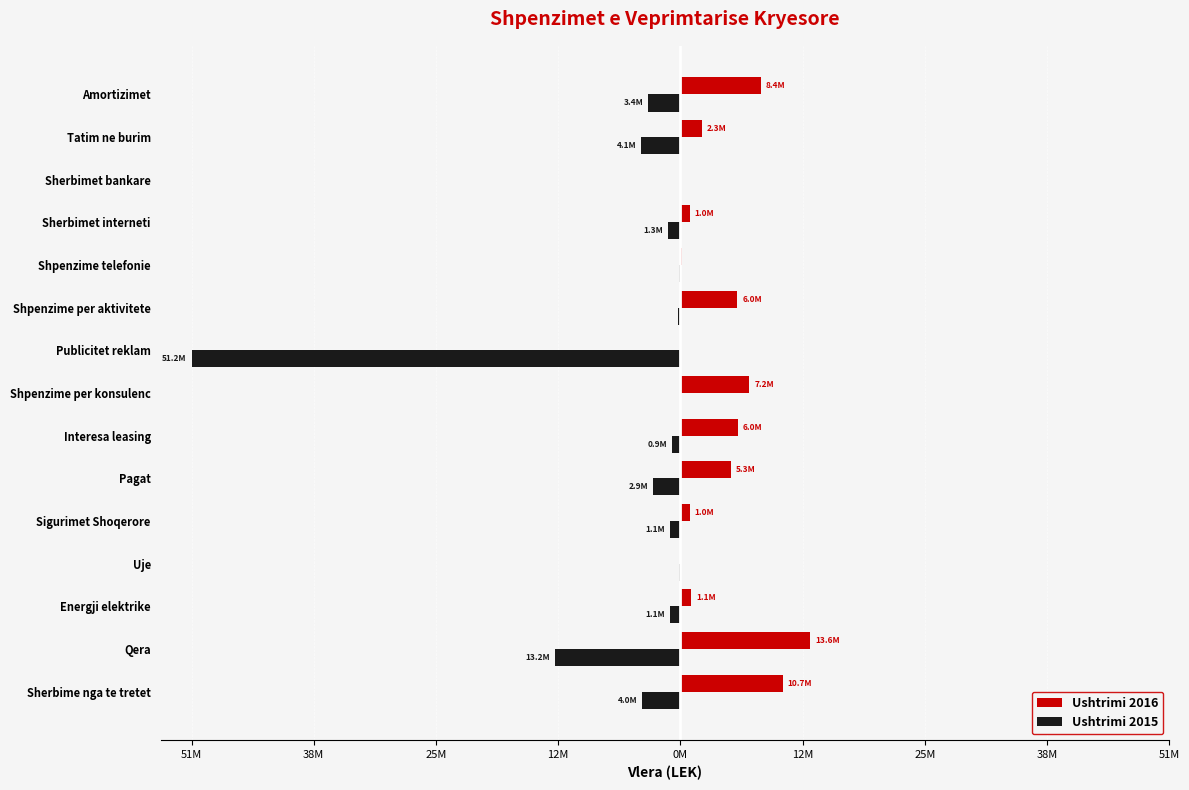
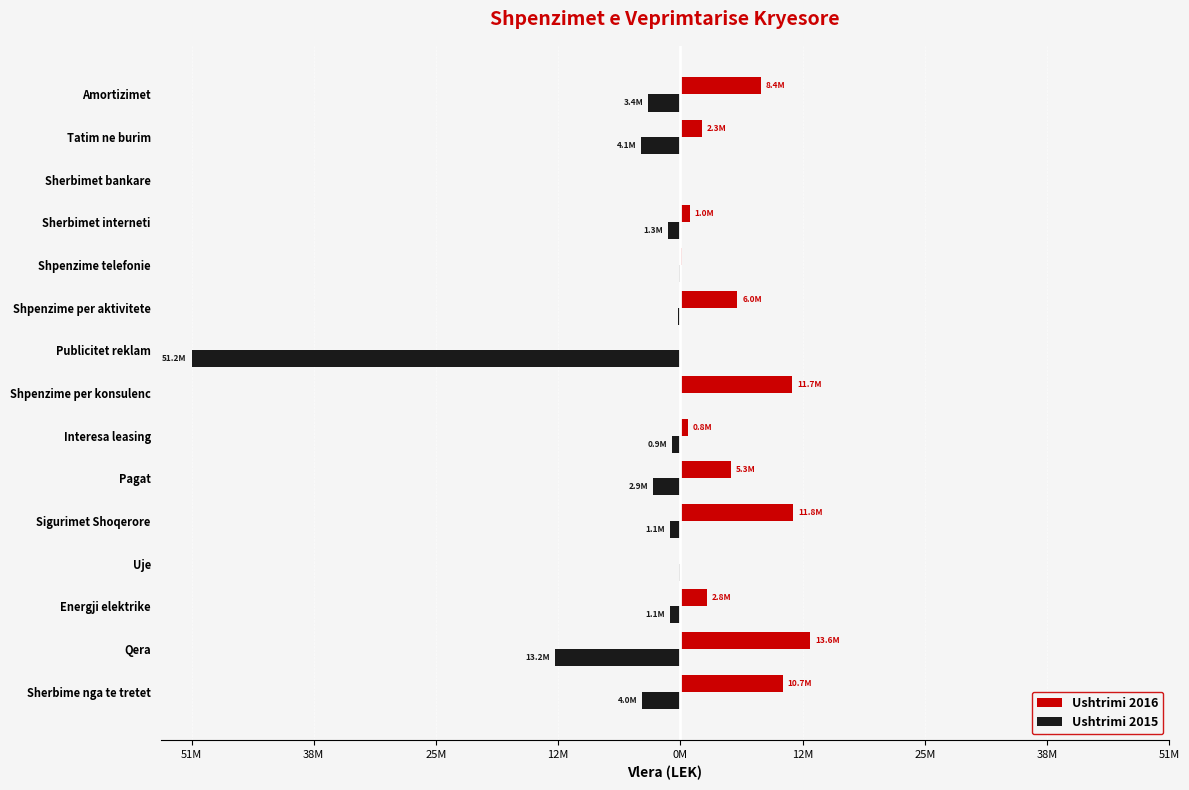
Ushtrimi 2016, Shpenzime per konsulenc: 7.2M -> 11.7M
Ushtrimi 2016, Interesa leasing: 6.0M -> 0.8M
Ushtrimi 2016, Sigurimet Shoqerore: 1.0M -> 11.8M
Ushtrimi 2016, Energji elektrike: 1.1M -> 2.8M
